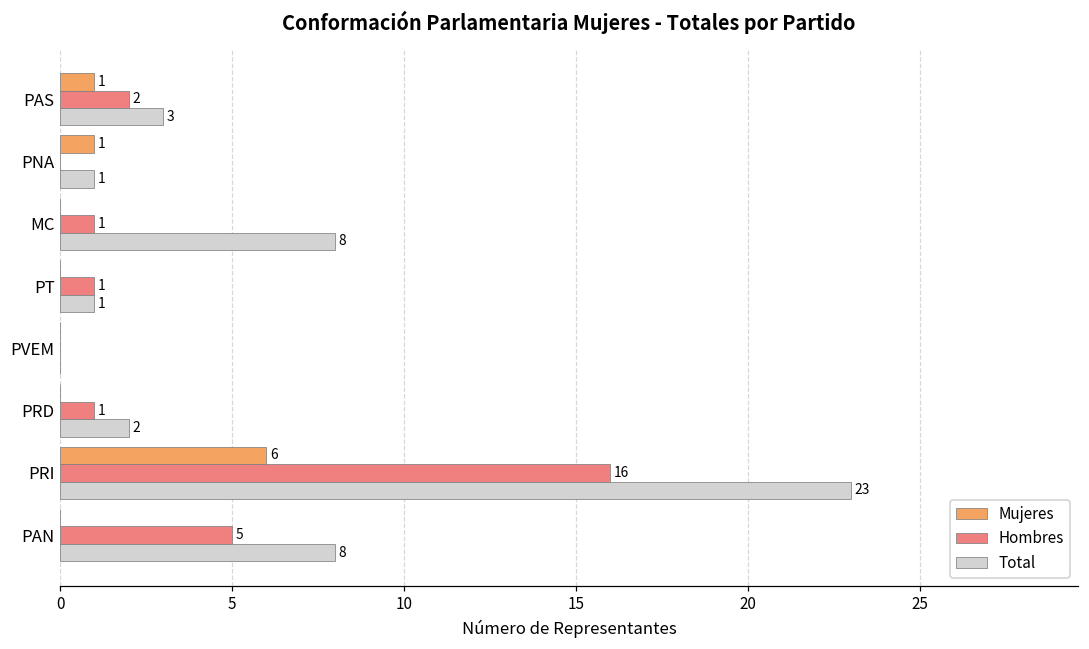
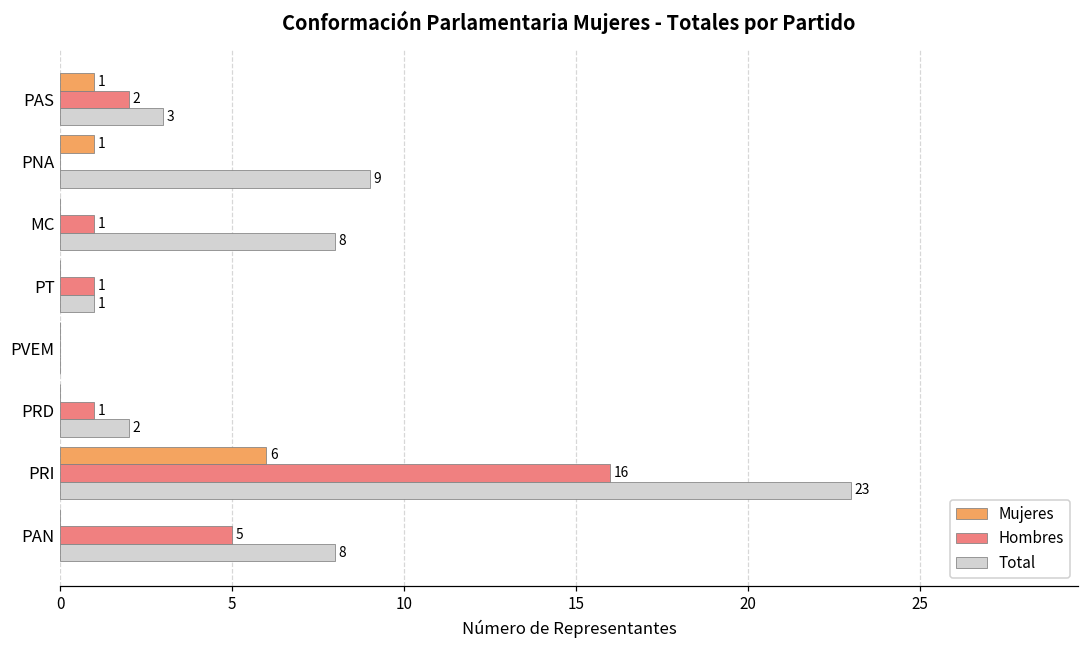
Total, PNA: 1 -> 9
